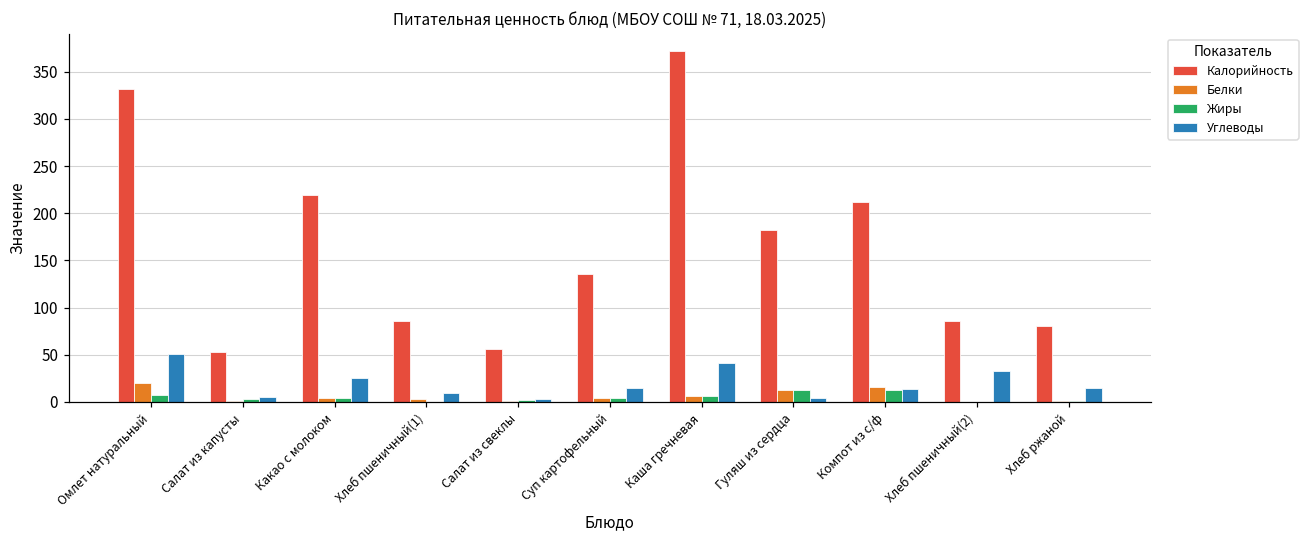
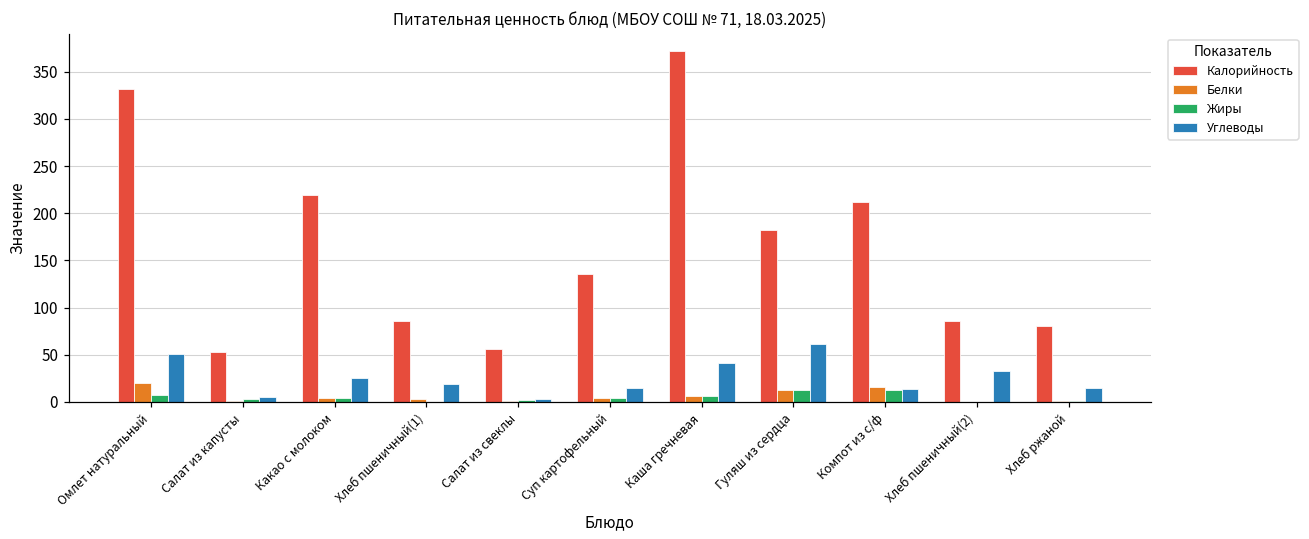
Углеводы, Хлеб пшеничный(1): 10 -> 20
Углеводы, Гуляш из сердца: 0 -> 60
